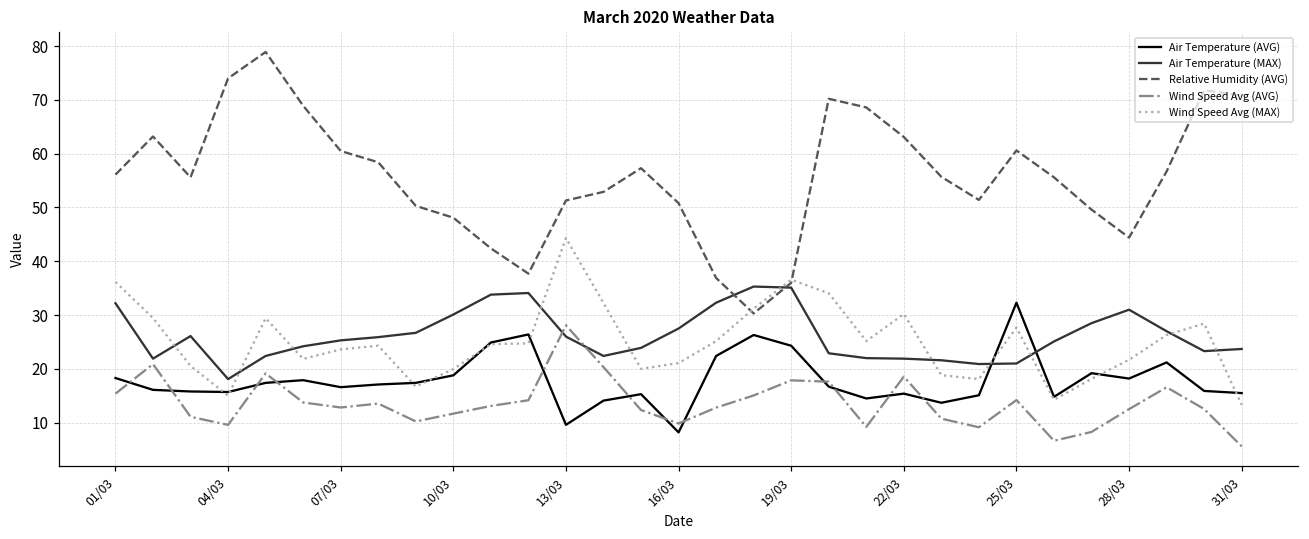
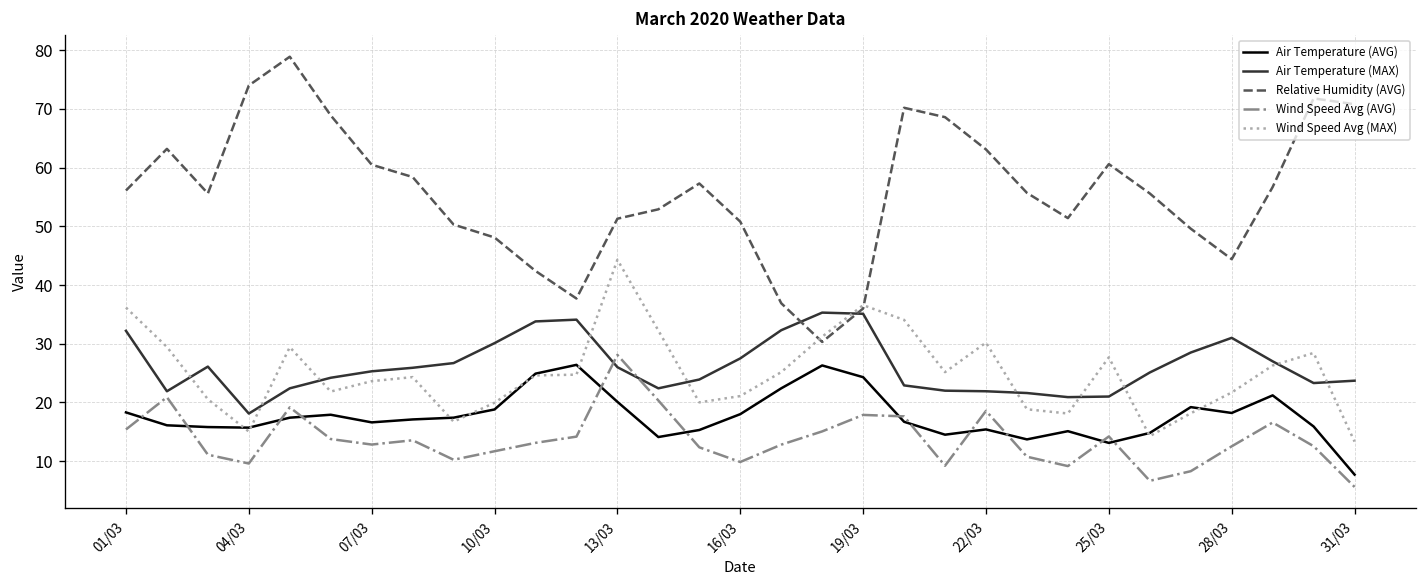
Air Temperature (AVG), 13/03: 10 -> 20
Air Temperature (AVG), 16/03: 8 -> 18
Air Temperature (AVG), 25/03: 32 -> 13
Air Temperature (AVG), 31/03: 16 -> 8
